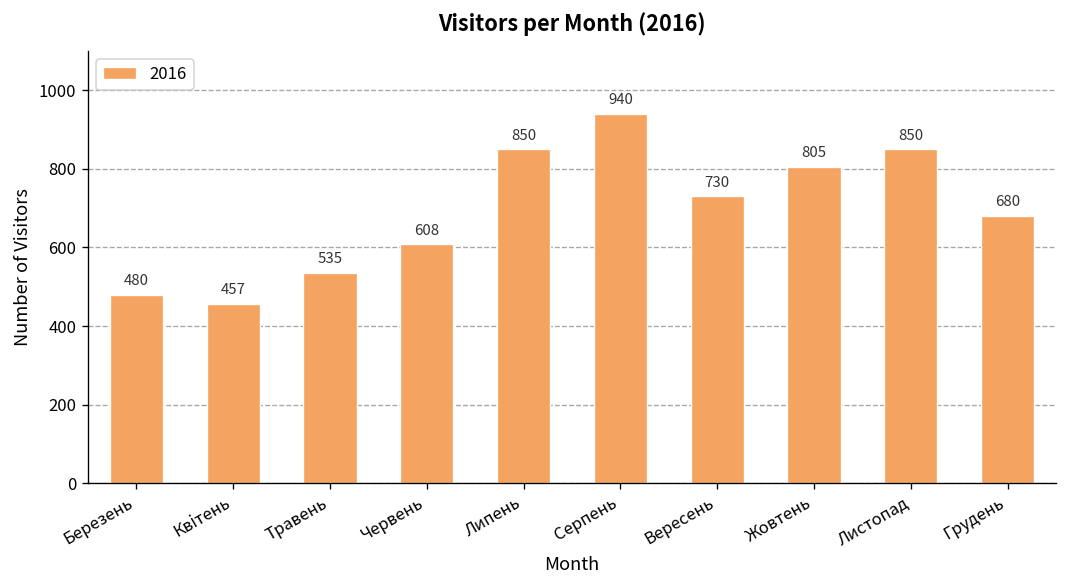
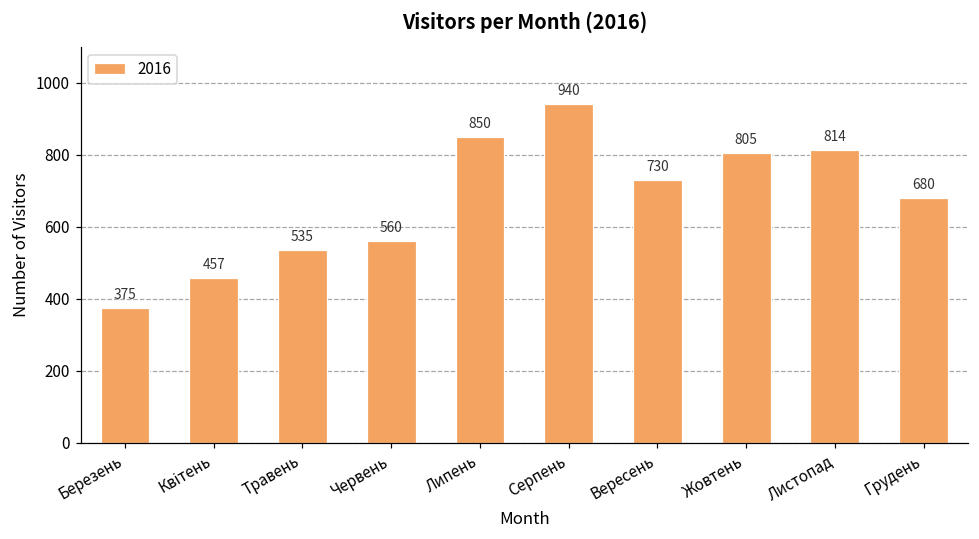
Березень: 480 -> 375
Червень: 608 -> 560
Листопад: 850 -> 814
